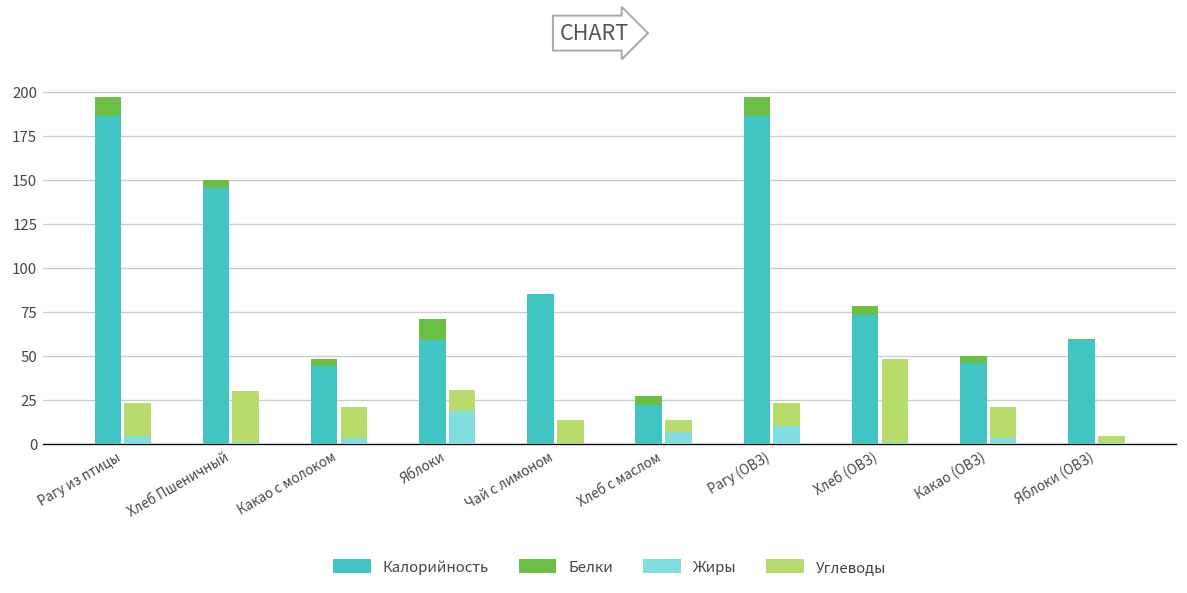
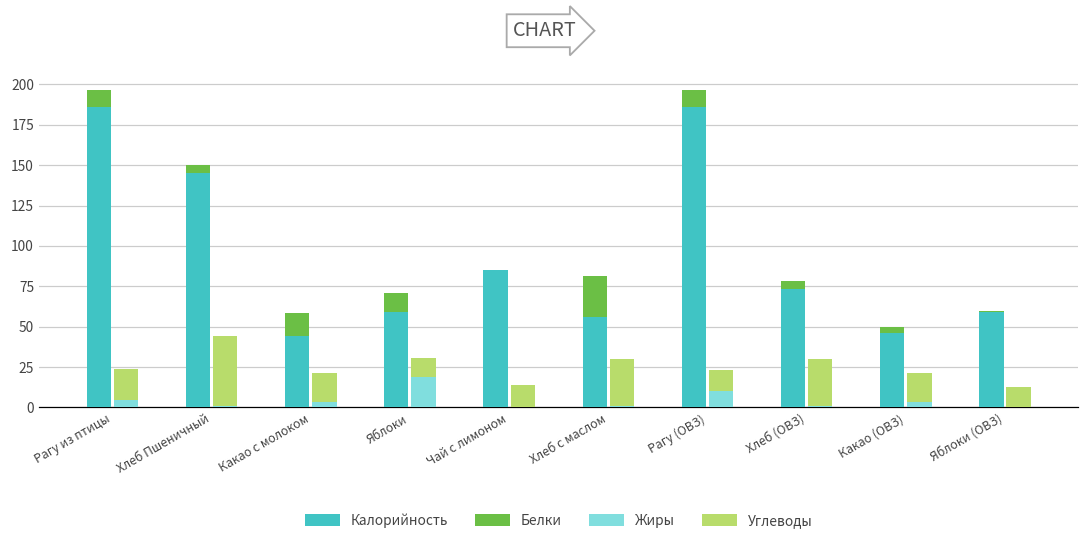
Углеводы, Хлеб Пшеничный: 29 -> 44
Белки, Какао с молоком: 4 -> 15
Калорийность, Хлеб с маслом: 22 -> 56
Белки, Хлеб с маслом: 5 -> 26
Жиры, Хлеб с маслом: 7 -> 1
Углеводы, Хлеб с маслом: 7 -> 29
Углеводы, Хлеб (ОВЗ): 48 -> 29
Углеводы, Яблоки (ОВЗ): 4 -> 12
